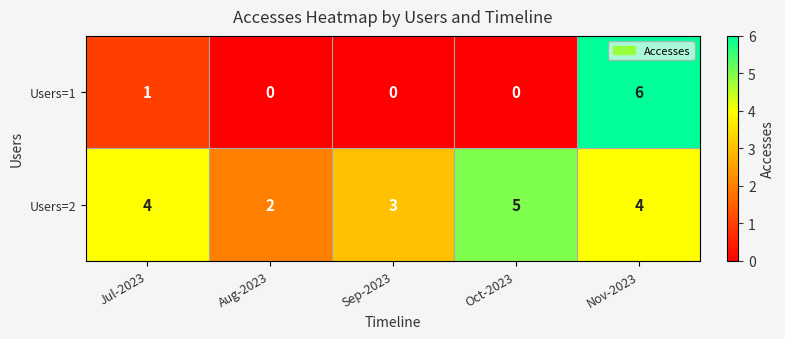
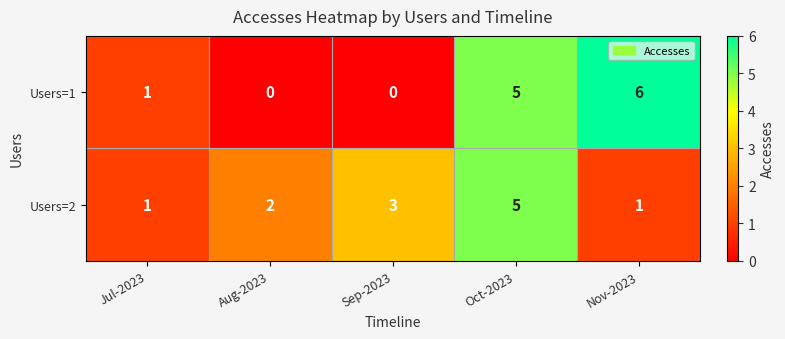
Users=1, Oct-2023: 0 -> 5
Users=2, Jul-2023: 4 -> 1
Users=2, Nov-2023: 4 -> 1
